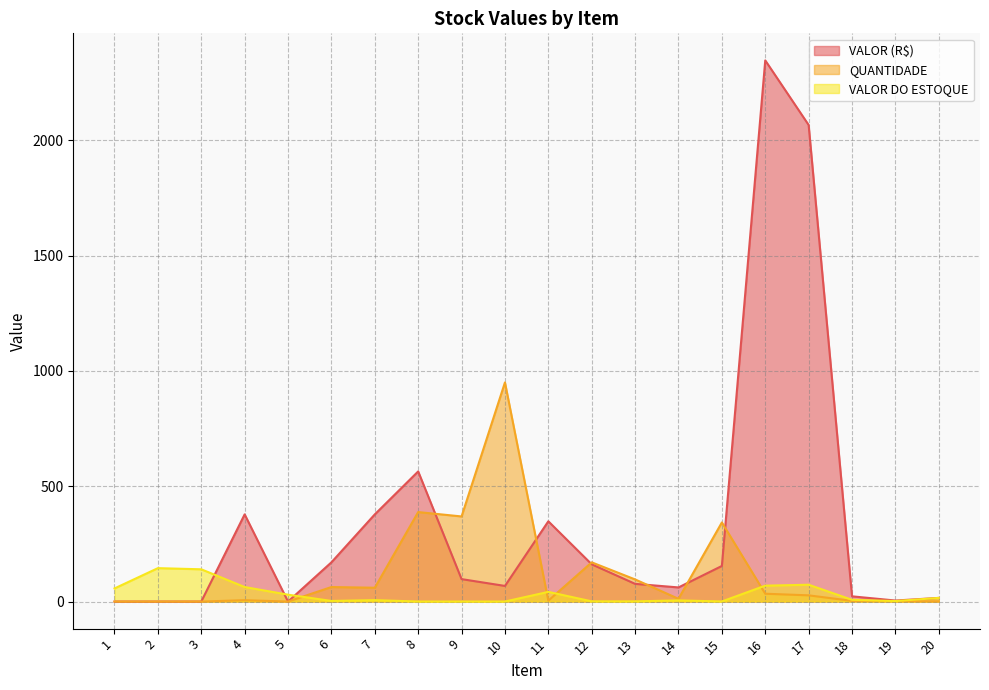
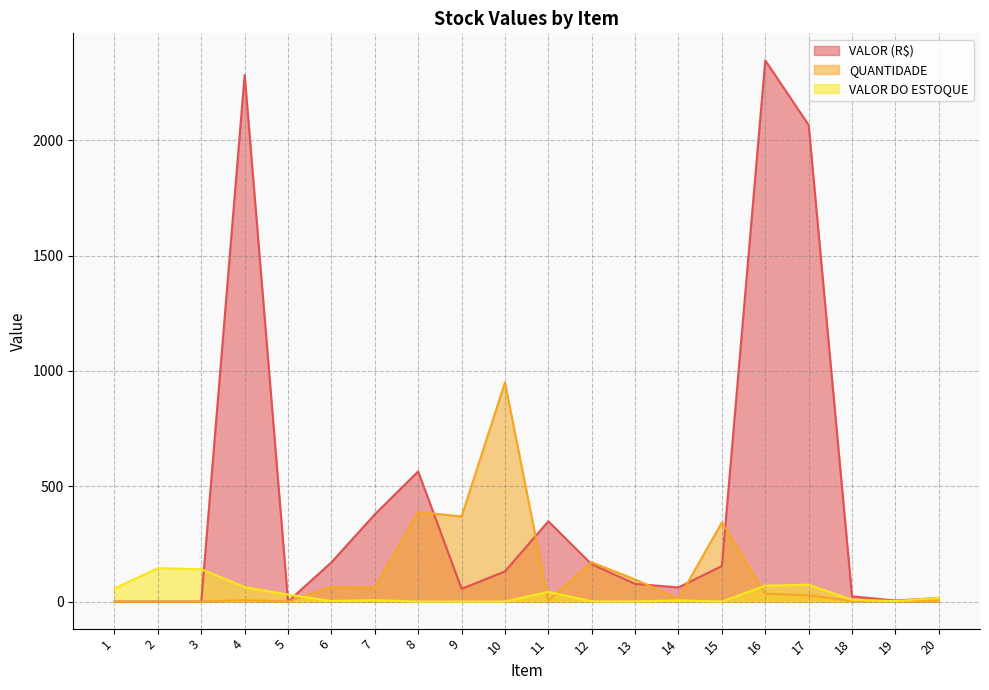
VALOR (R$), 4: 380 -> 2280
VALOR (R$), 9: 100 -> 60
VALOR (R$), 10: 70 -> 130
